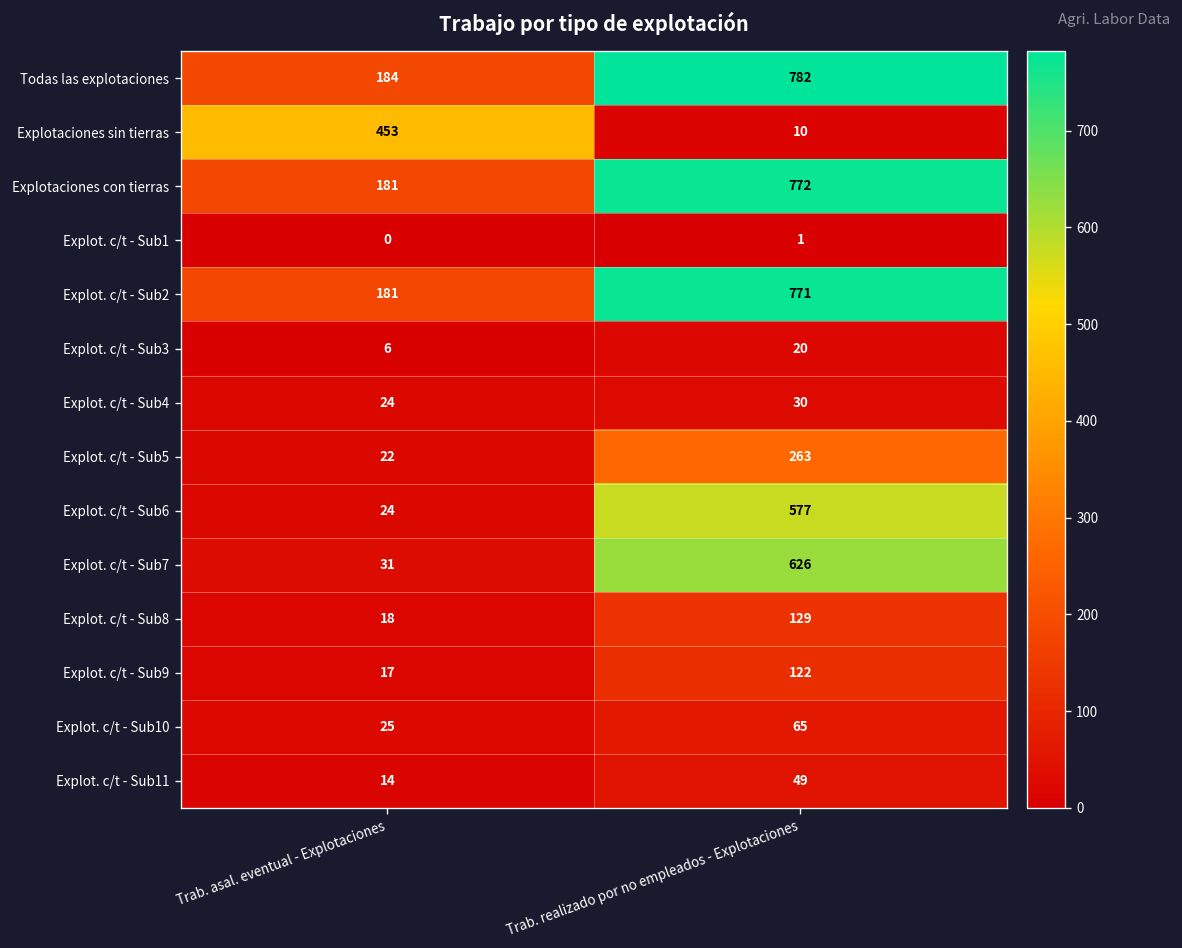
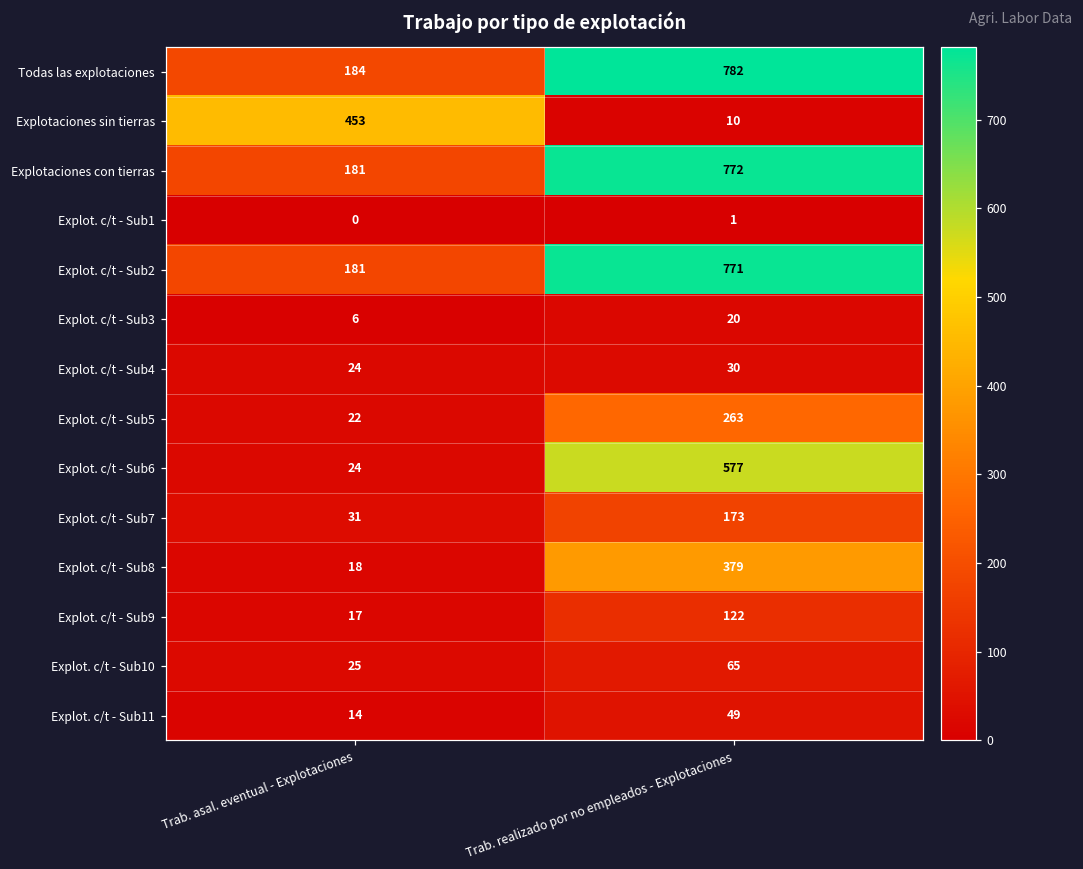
Explot. c/t - Sub7, Trab. realizado por no empleados - Explotaciones: 626 -> 173
Explot. c/t - Sub8, Trab. realizado por no empleados - Explotaciones: 129 -> 379
